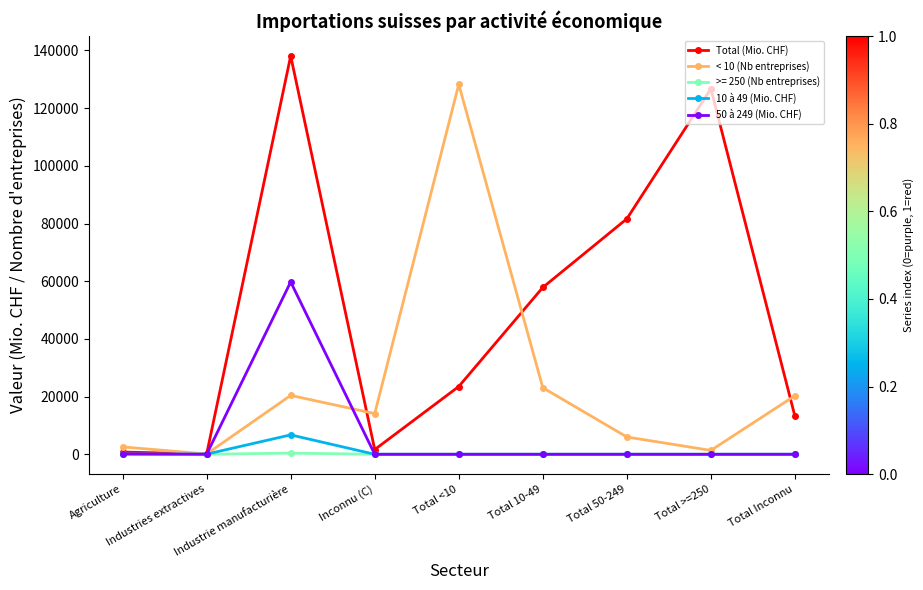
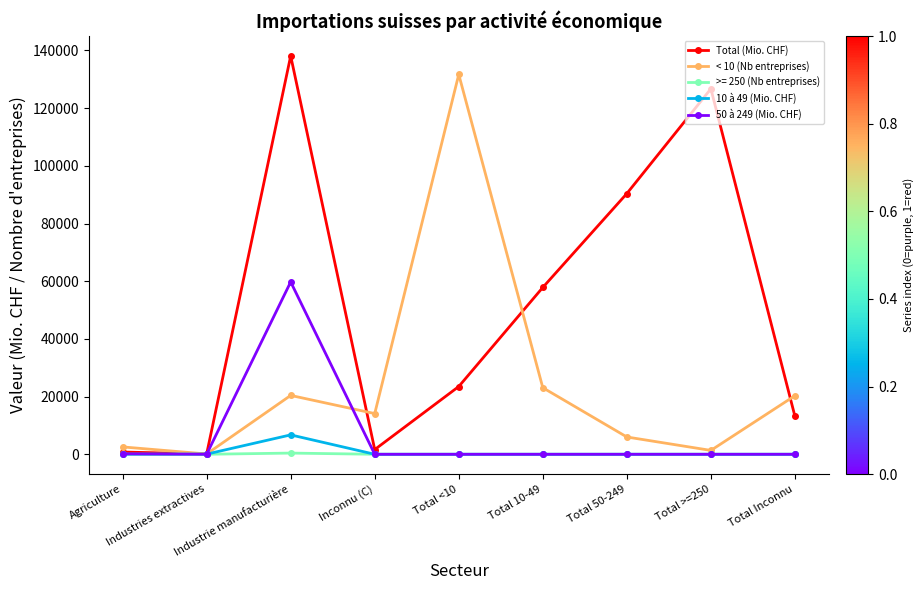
< 10 (Nb entreprises), Total <10: 128000 -> 132000
Total (Mio. CHF), Total 50-249: 82000 -> 90000
